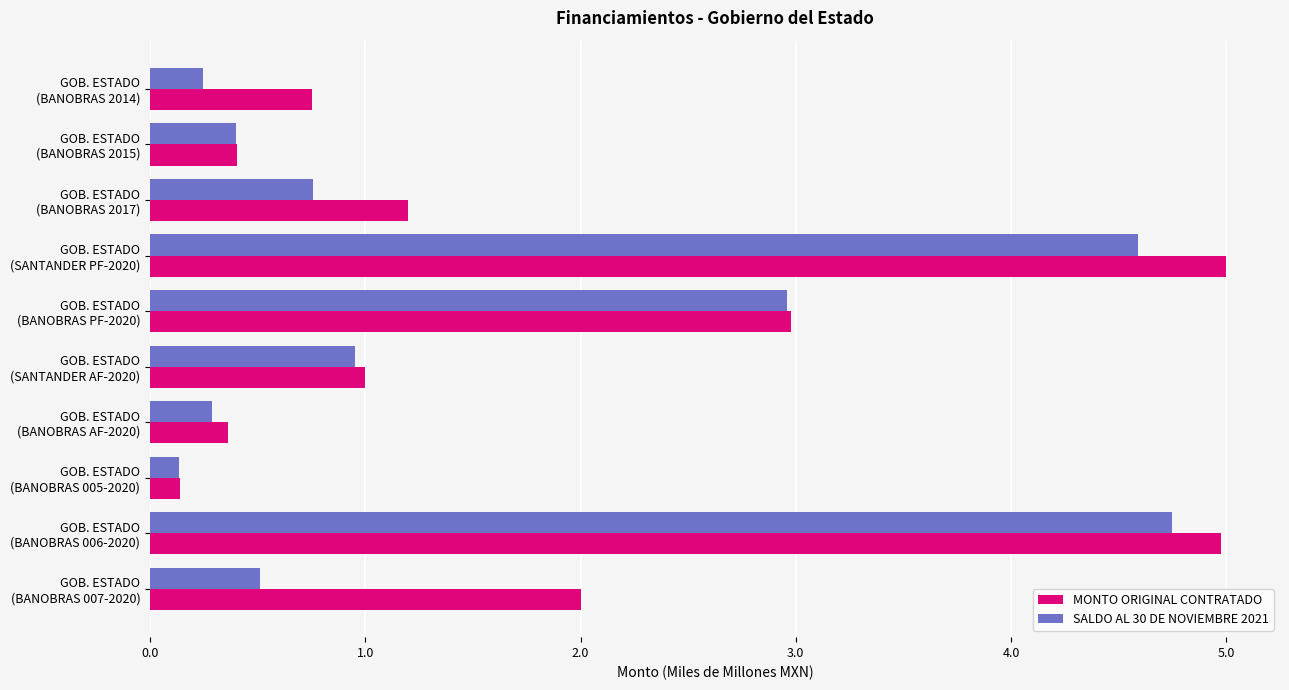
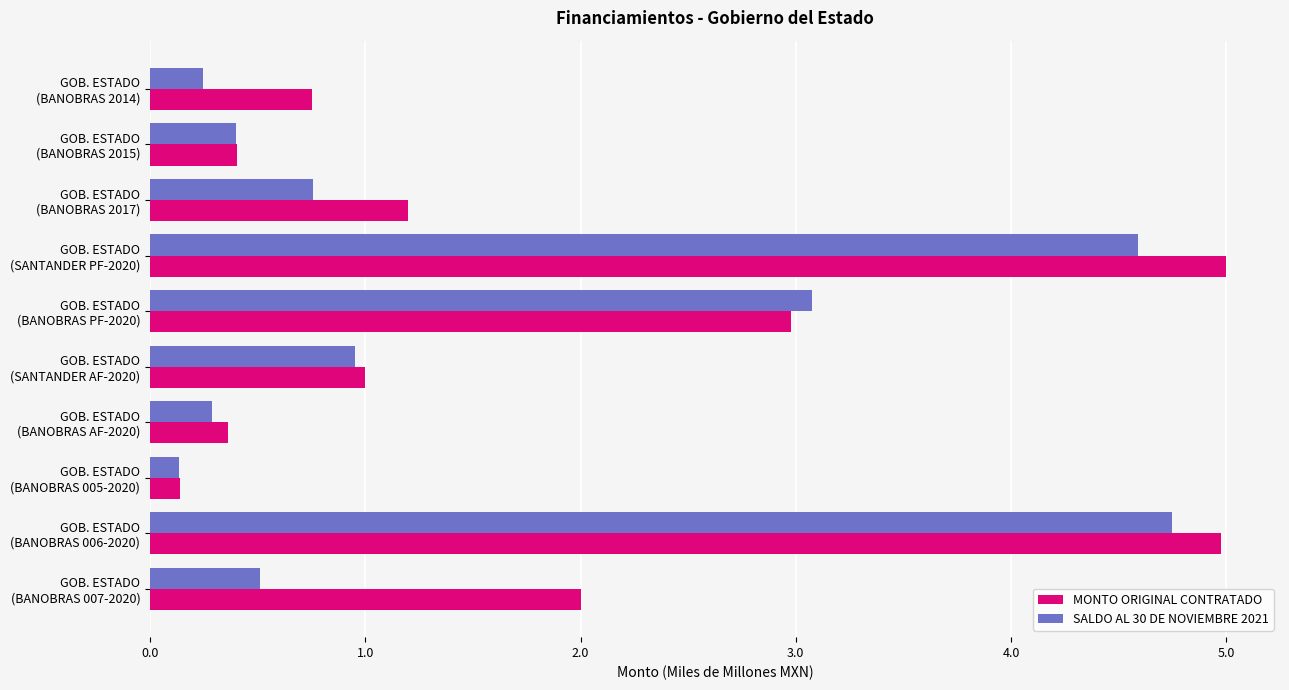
SALDO AL 30 DE NOVIEMBRE 2021, GOB. ESTADO (BANOBRAS PF-2020): 2.96 -> 3.07
